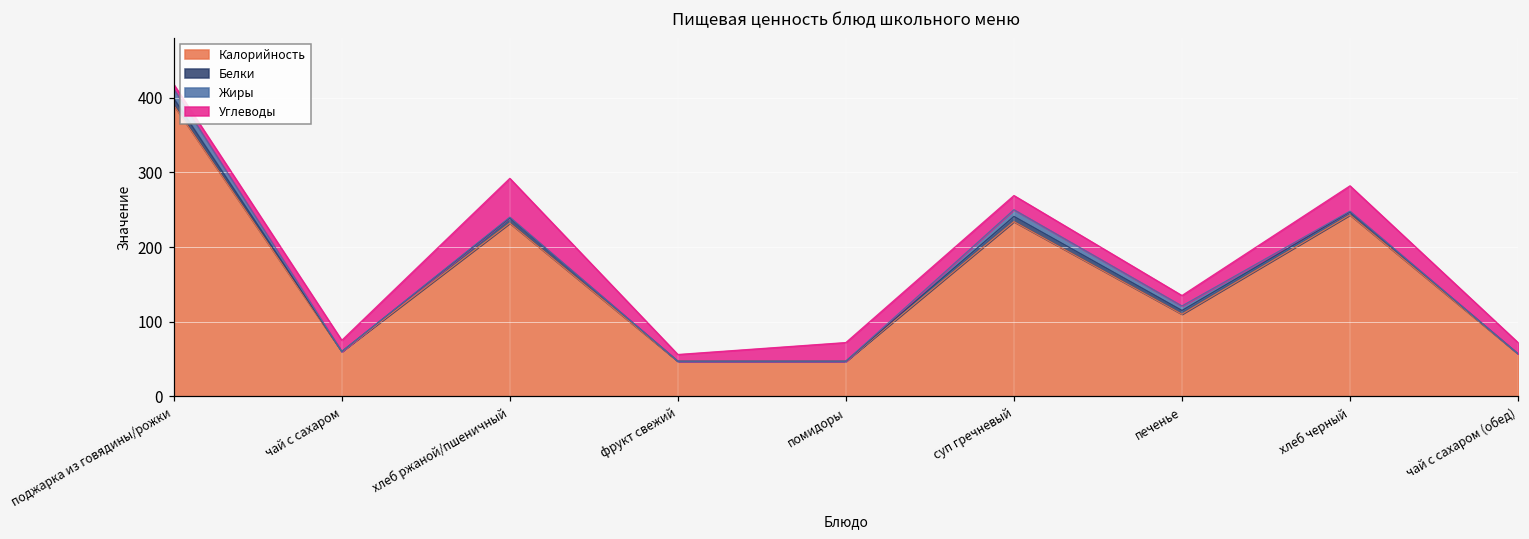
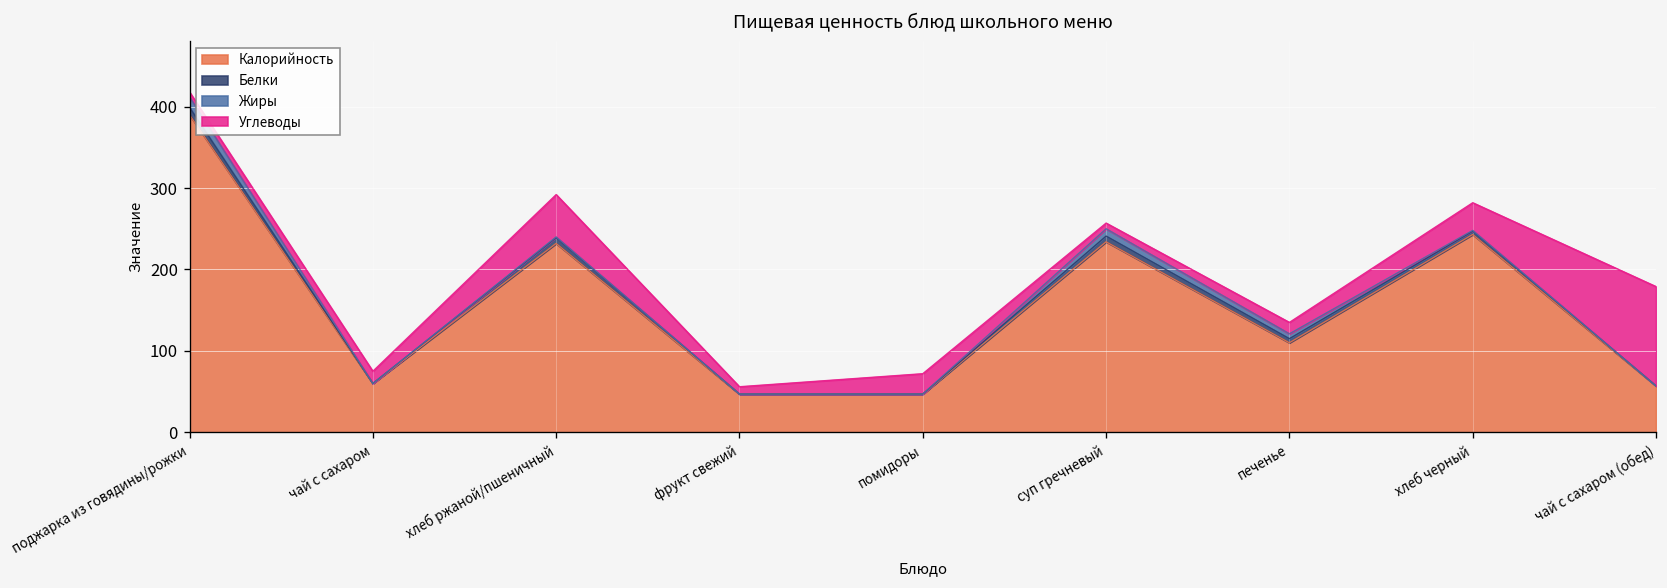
Углеводы, суп гречневый: 20 -> 10
Углеводы, чай с сахаром (обед): 20 -> 120
